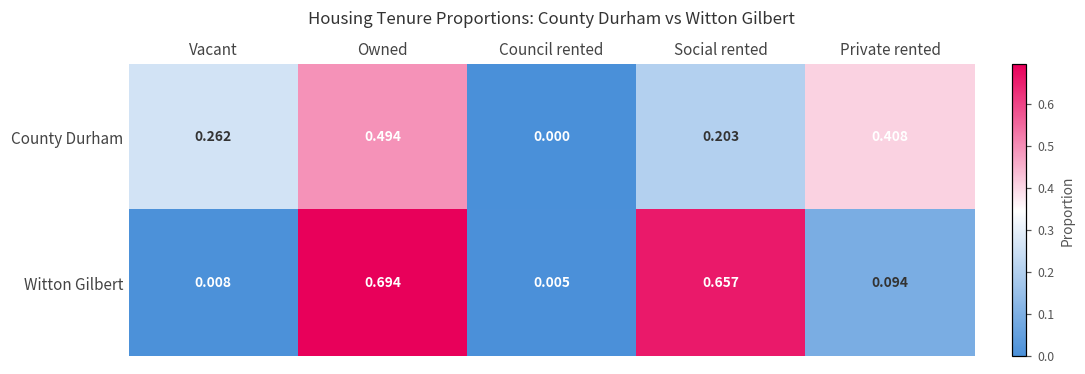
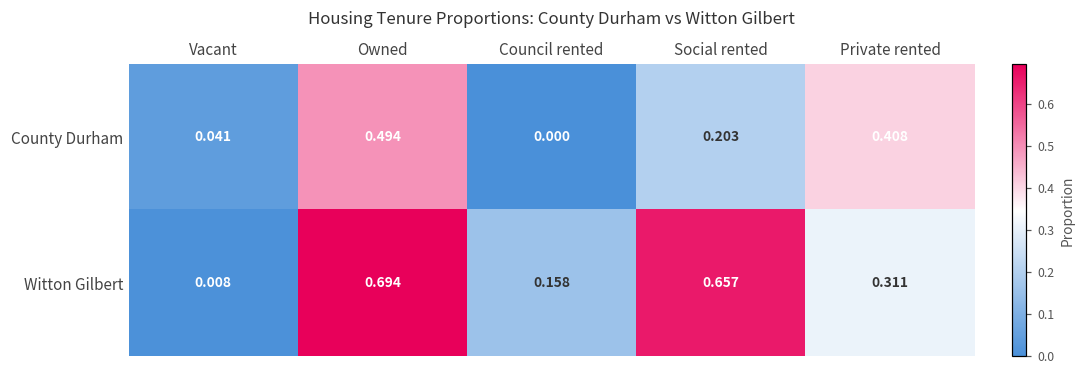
County Durham, Vacant: 0.262 -> 0.041
Witton Gilbert, Council rented: 0.005 -> 0.158
Witton Gilbert, Private rented: 0.094 -> 0.311
